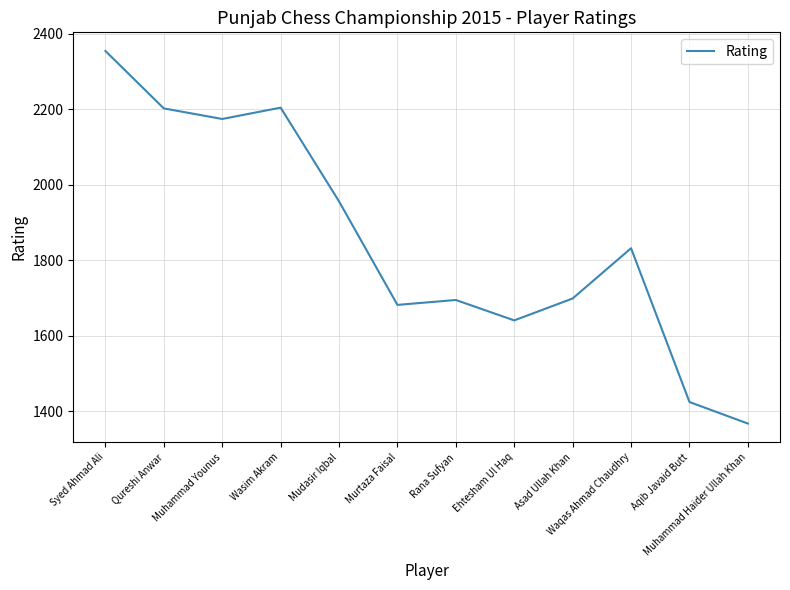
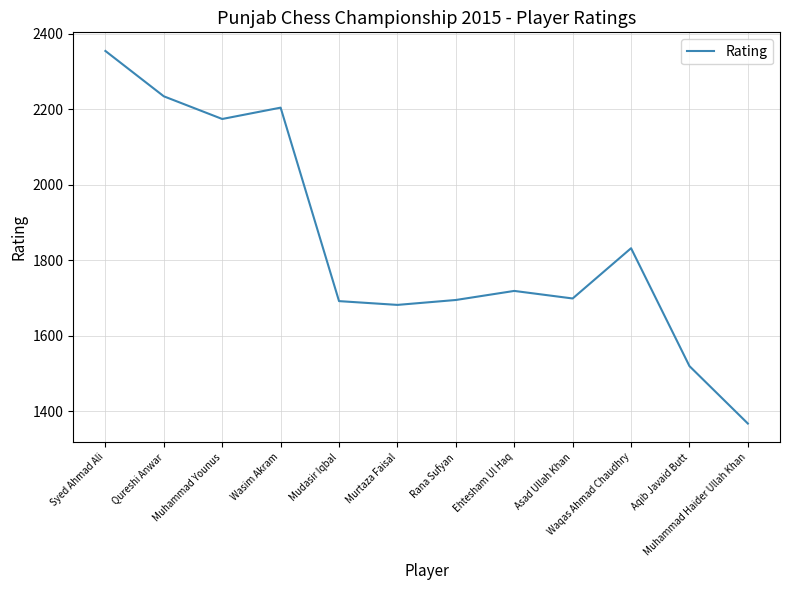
Qureshi Anwar: 2200 -> 2230
Mudasir Iqbal: 1960 -> 1690
Ehtesham Ul Haq: 1640 -> 1720
Aqib Javaid Butt: 1430 -> 1520
